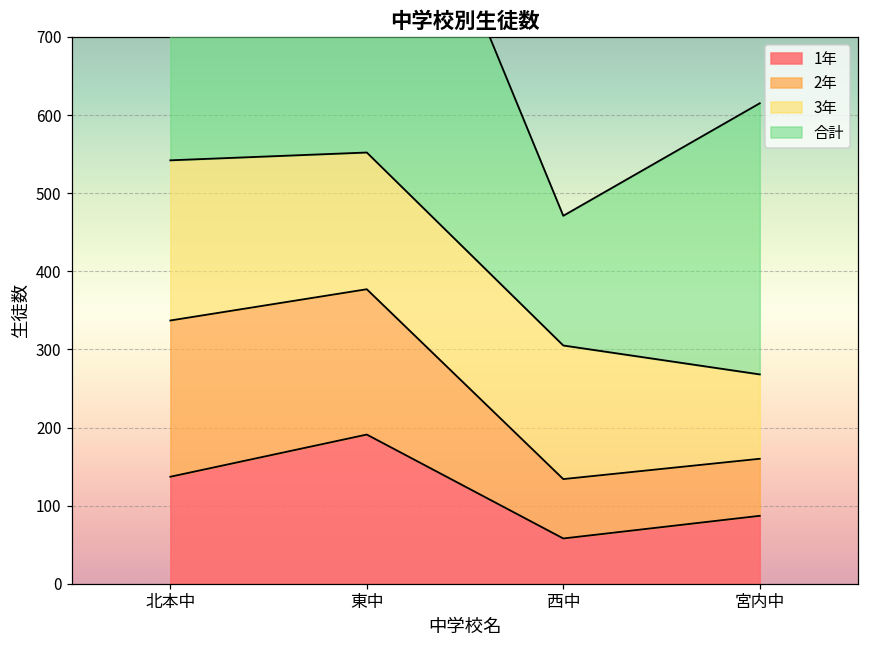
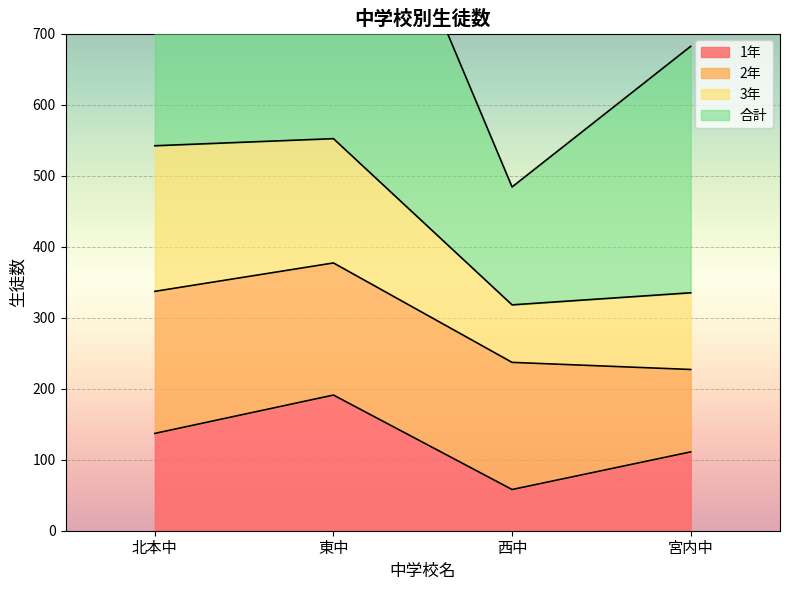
2年, 西中: 80 -> 180
3年, 西中: 170 -> 80
1年, 宮内中: 90 -> 110
2年, 宮内中: 70 -> 120
